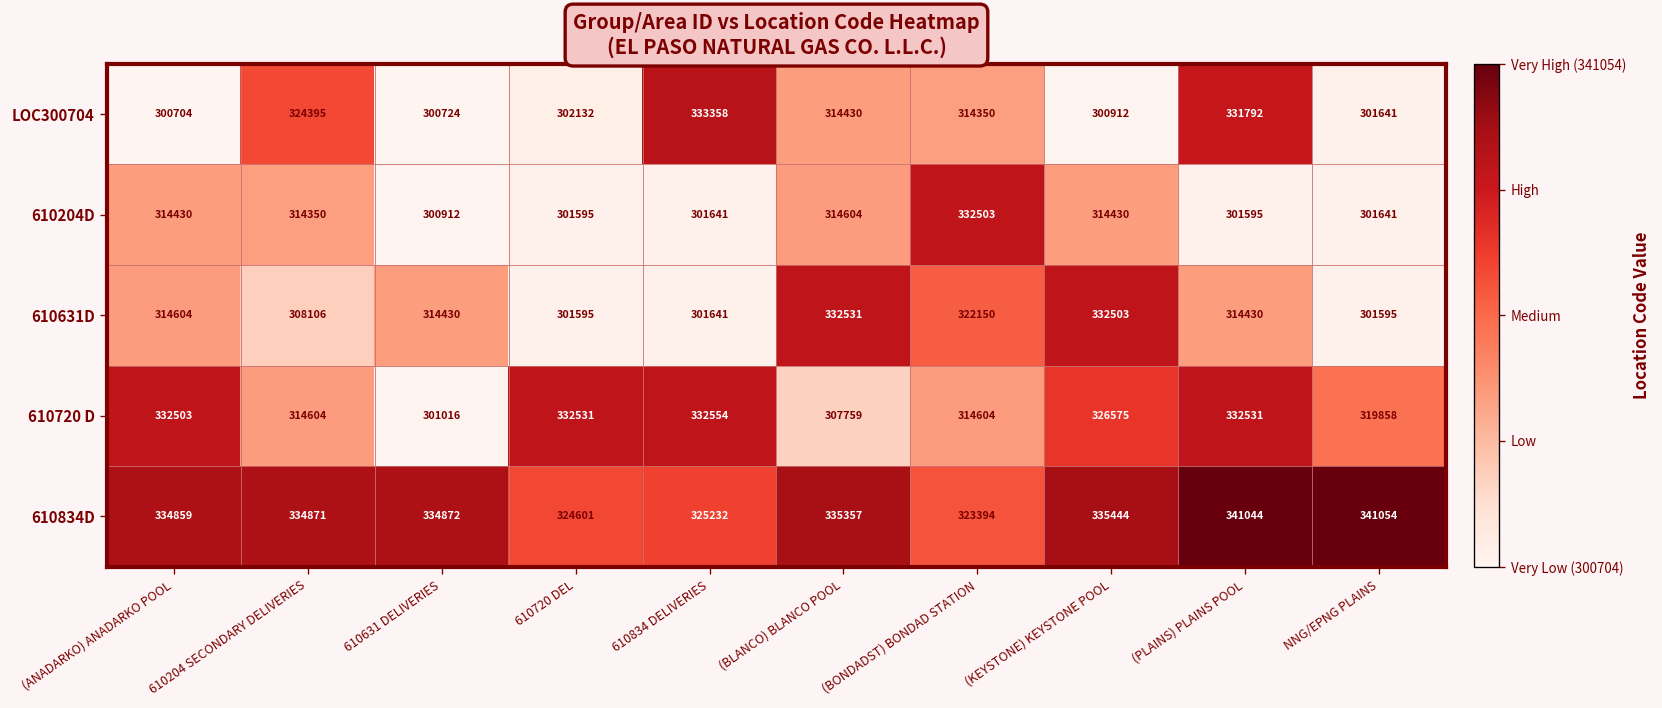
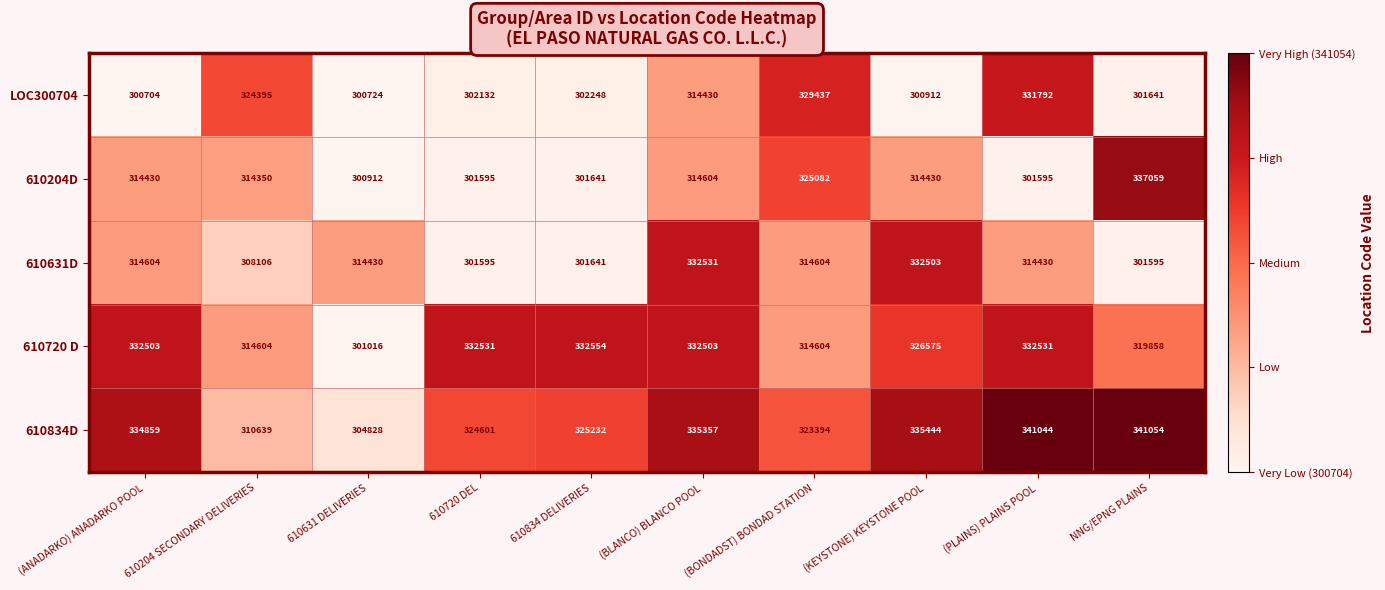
LOC300704, 610834 DELIVERIES: 333358 -> 302248
LOC300704, (BONDADST) BONDAD STATION: 314350 -> 329437
610204D, (BONDADST) BONDAD STATION: 332503 -> 325082
610204D, NNG/EPNG PLAINS: 301641 -> 337059
610631D, (BONDADST) BONDAD STATION: 322150 -> 314604
610720 D, (BLANCO) BLANCO POOL: 307759 -> 332503
610834D, 610204 SECONDARY DELIVERIES: 334871 -> 310639
610834D, 610631 DELIVERIES: 334872 -> 304828
